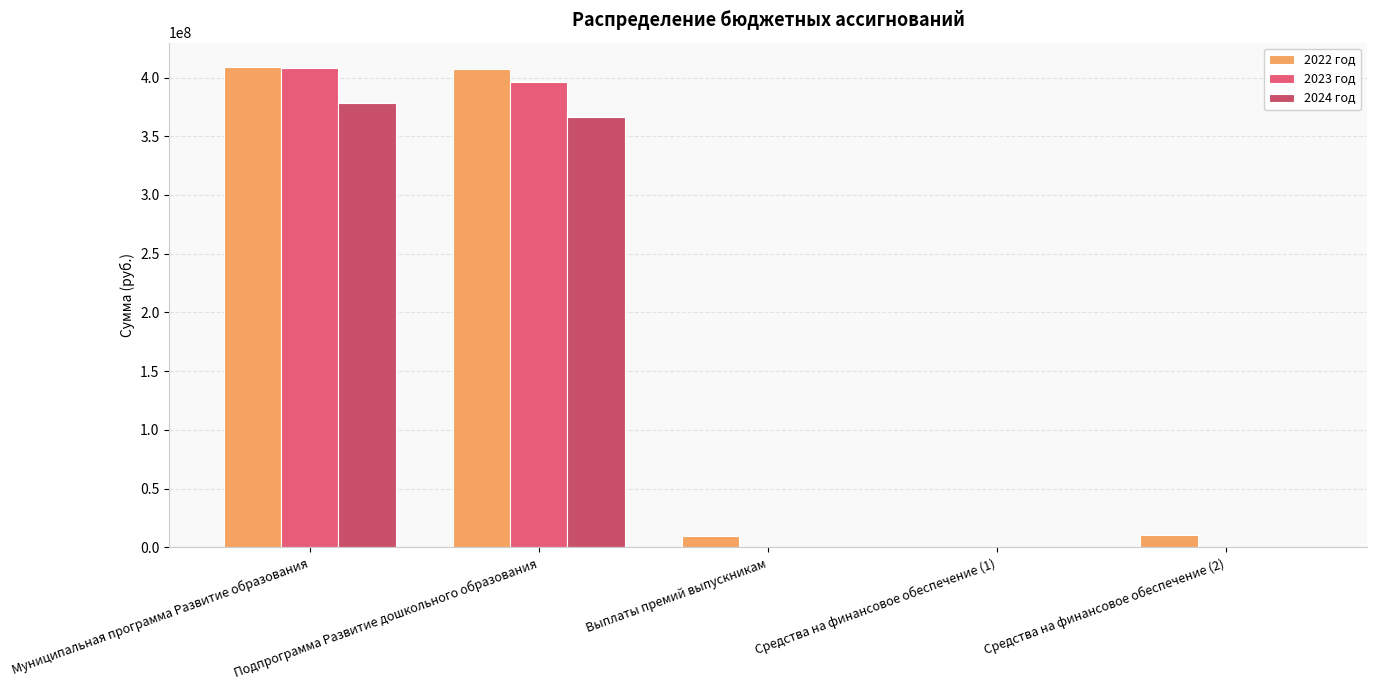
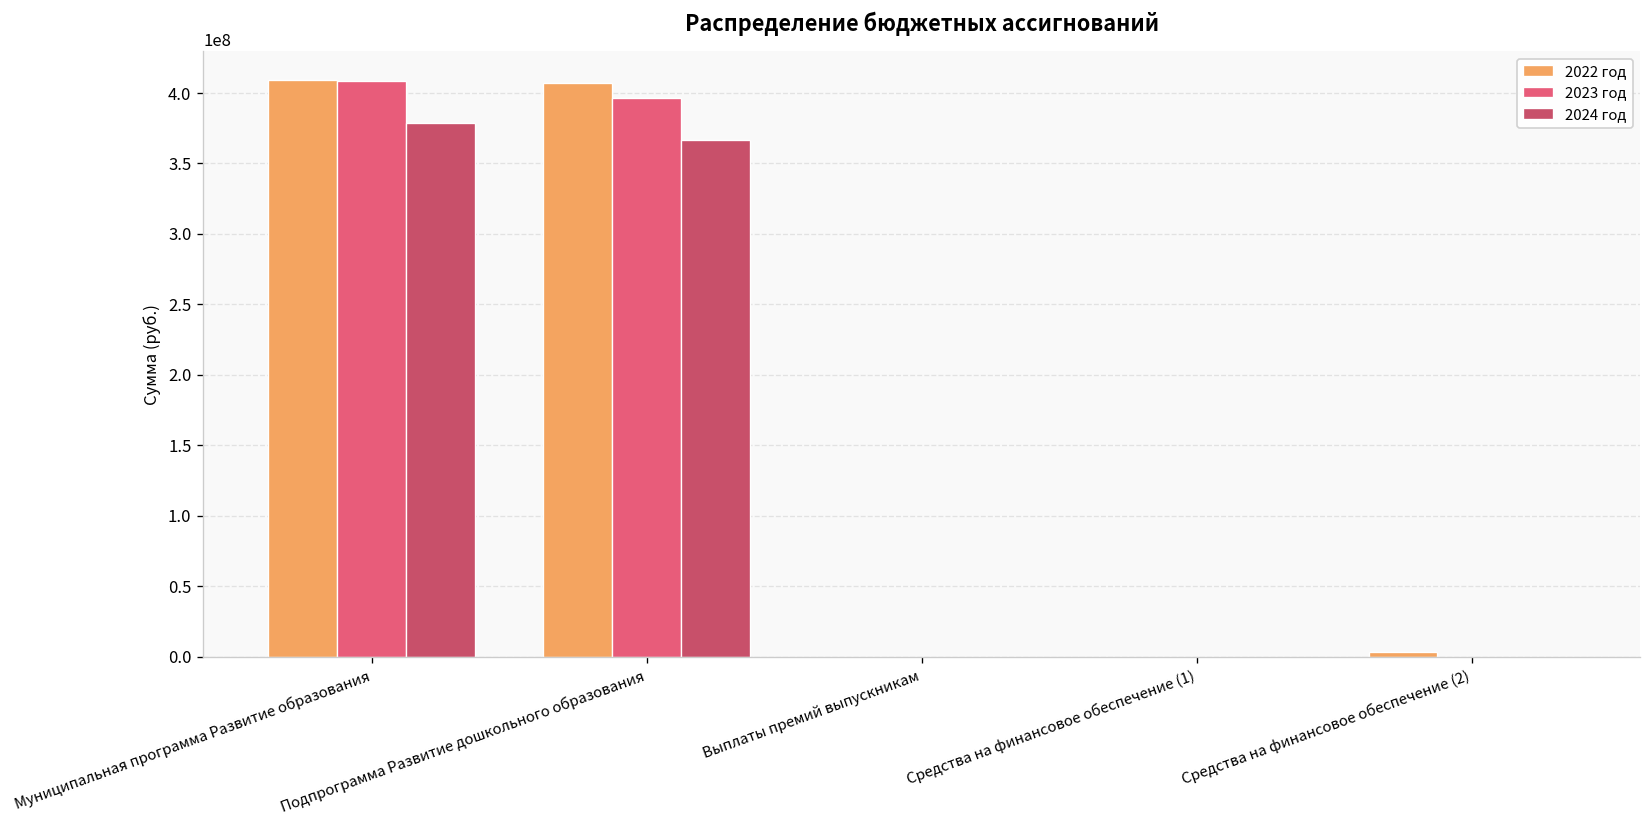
2022 год, Выплаты премий выпускникам: 10000000 -> 0
2022 год, Средства на финансовое обеспечение (2): 11000000 -> 3000000
